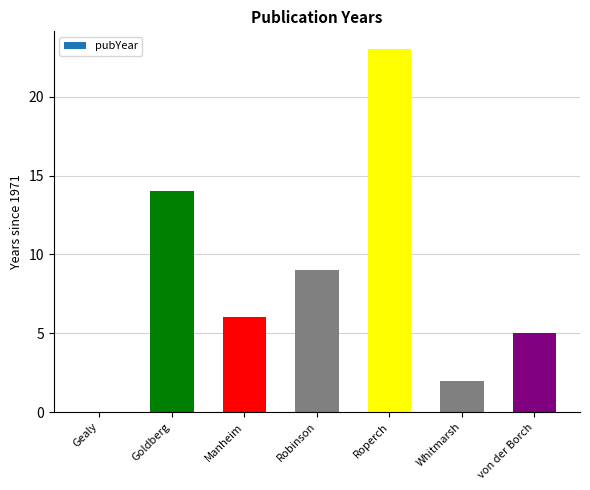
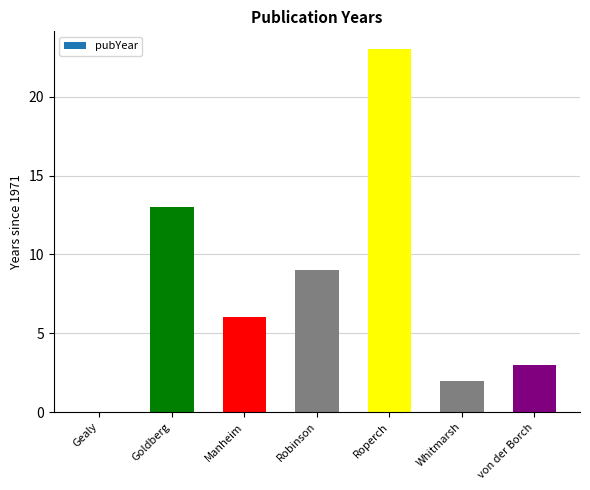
Goldberg: 14.0 -> 13.0
von der Borch: 5.0 -> 3.0
